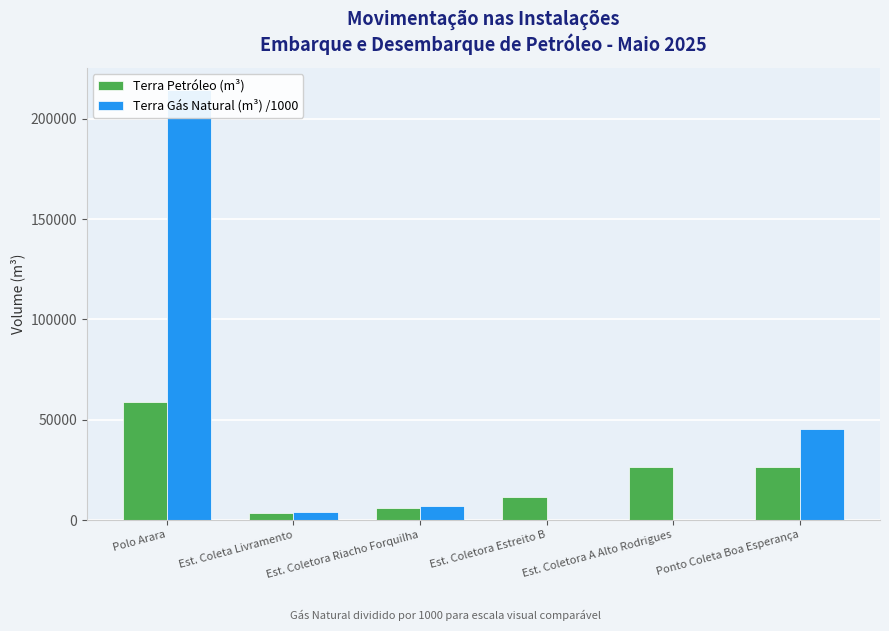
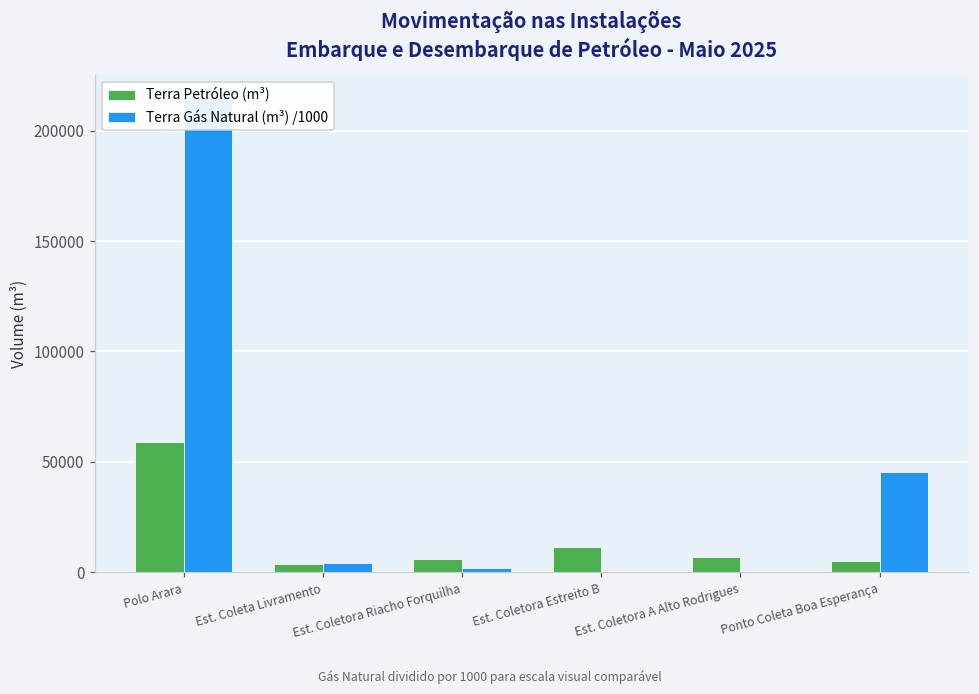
Terra Gás Natural (m³) /1000, Est. Coletora Riacho Forquilha: 7000 -> 2000
Terra Petróleo (m³), Est. Coletora A Alto Rodrigues: 27000 -> 7000
Terra Petróleo (m³), Ponto Coleta Boa Esperança: 26000 -> 5000
